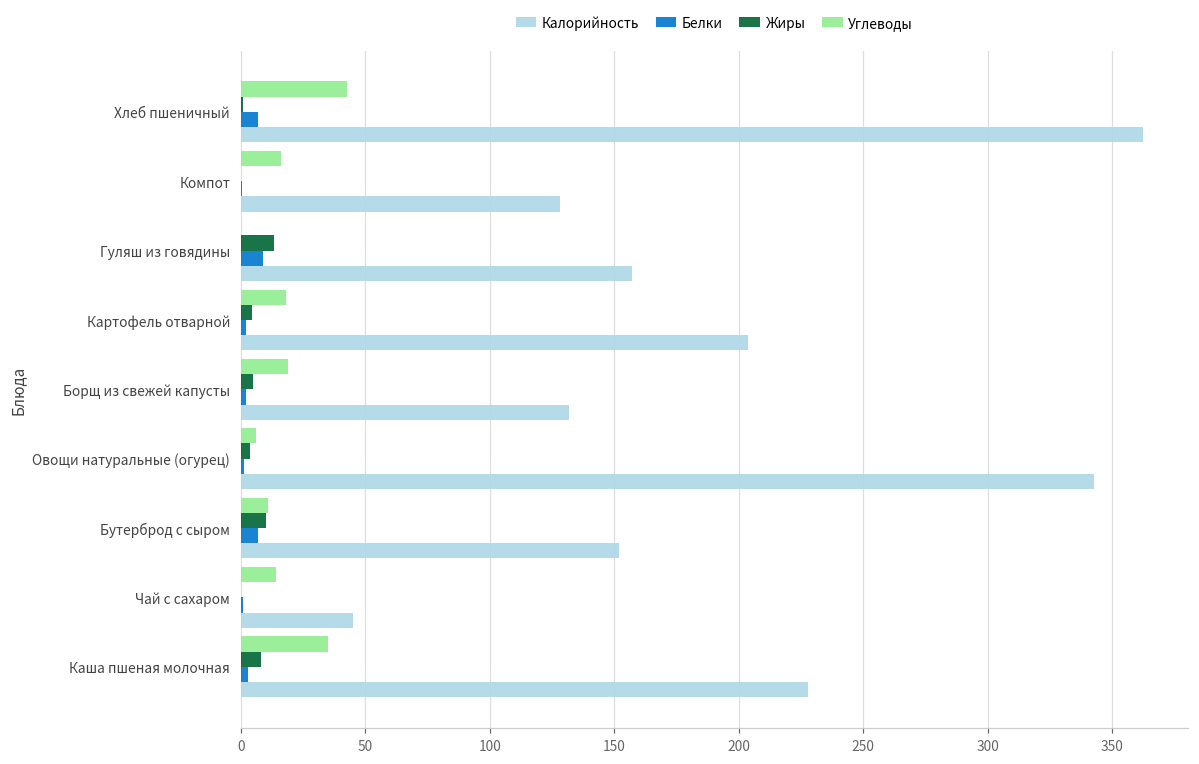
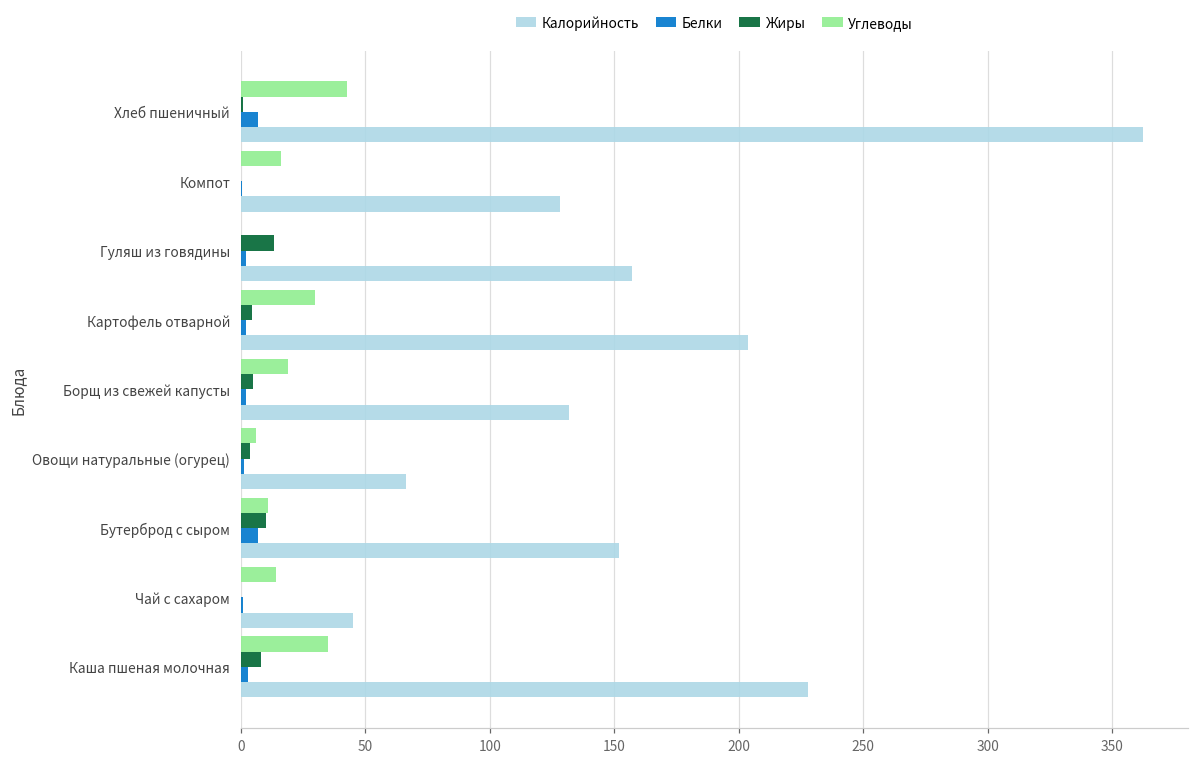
Белки, Гуляш из говядины: 9 -> 2
Углеводы, Картофель отварной: 18 -> 30
Калорийность, Овощи натуральные (огурец): 343 -> 66
